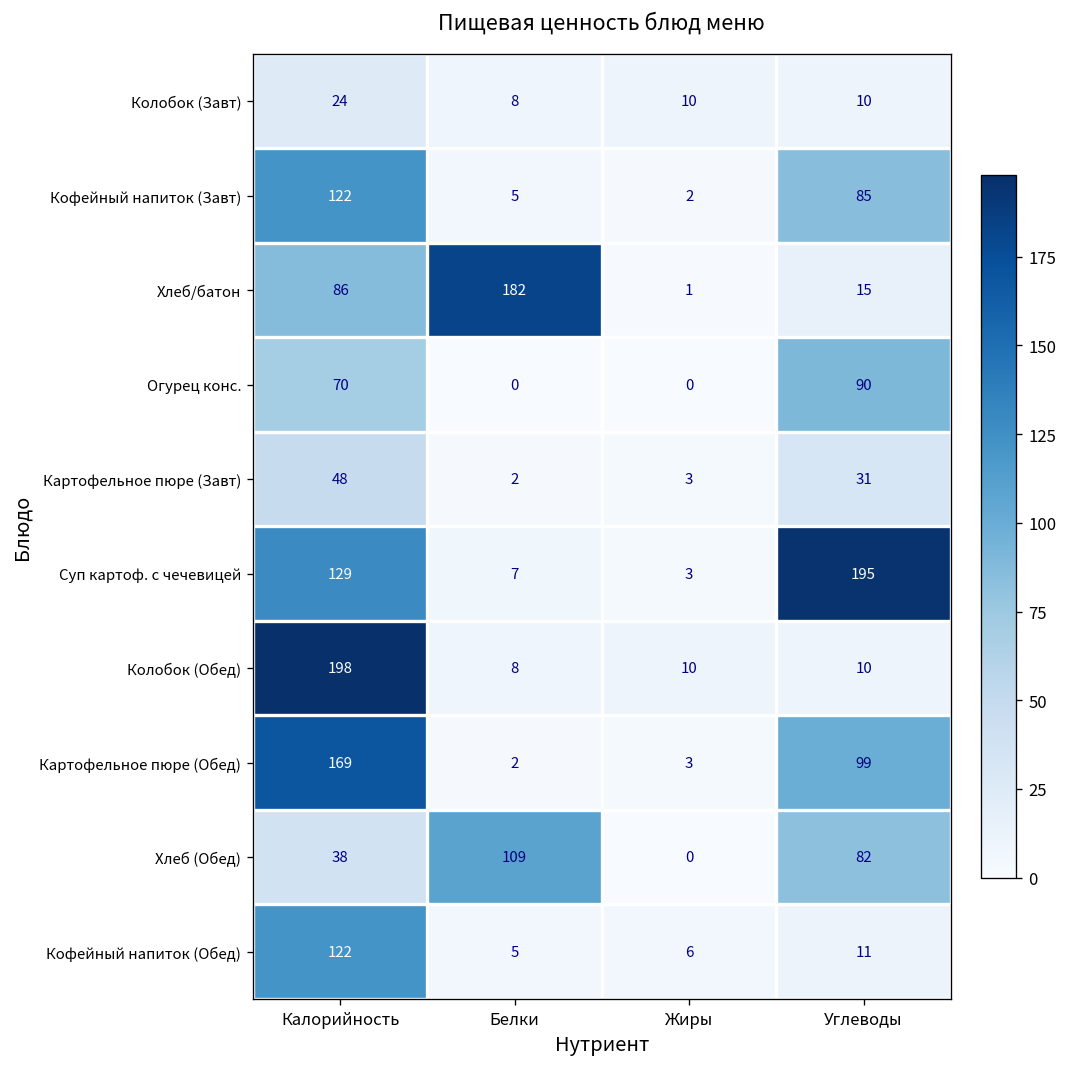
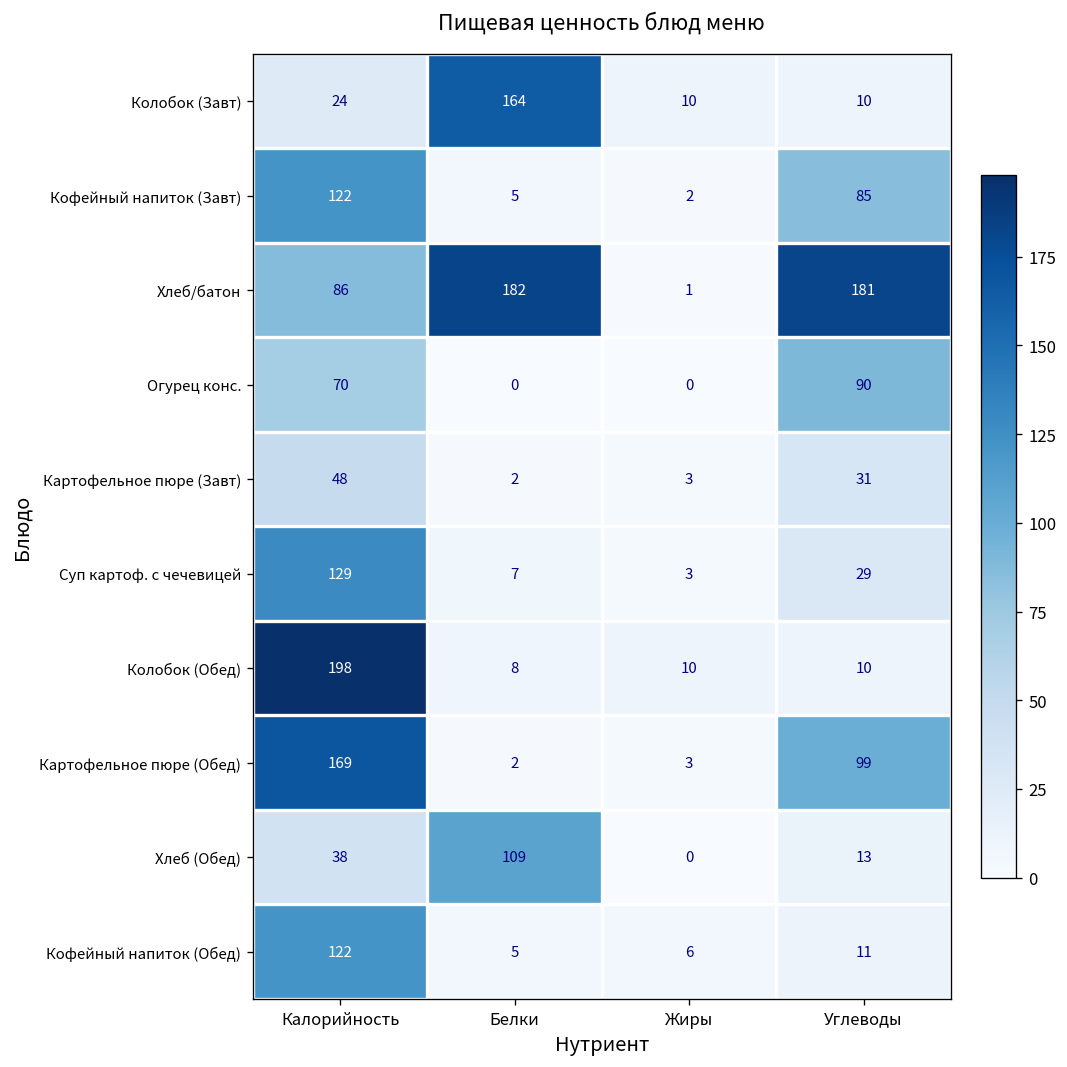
Колобок (Завт), Белки: 8 -> 164
Хлеб/батон, Углеводы: 15 -> 181
Суп картоф. с чечевицей, Углеводы: 195 -> 29
Хлеб (Обед), Углеводы: 82 -> 13
